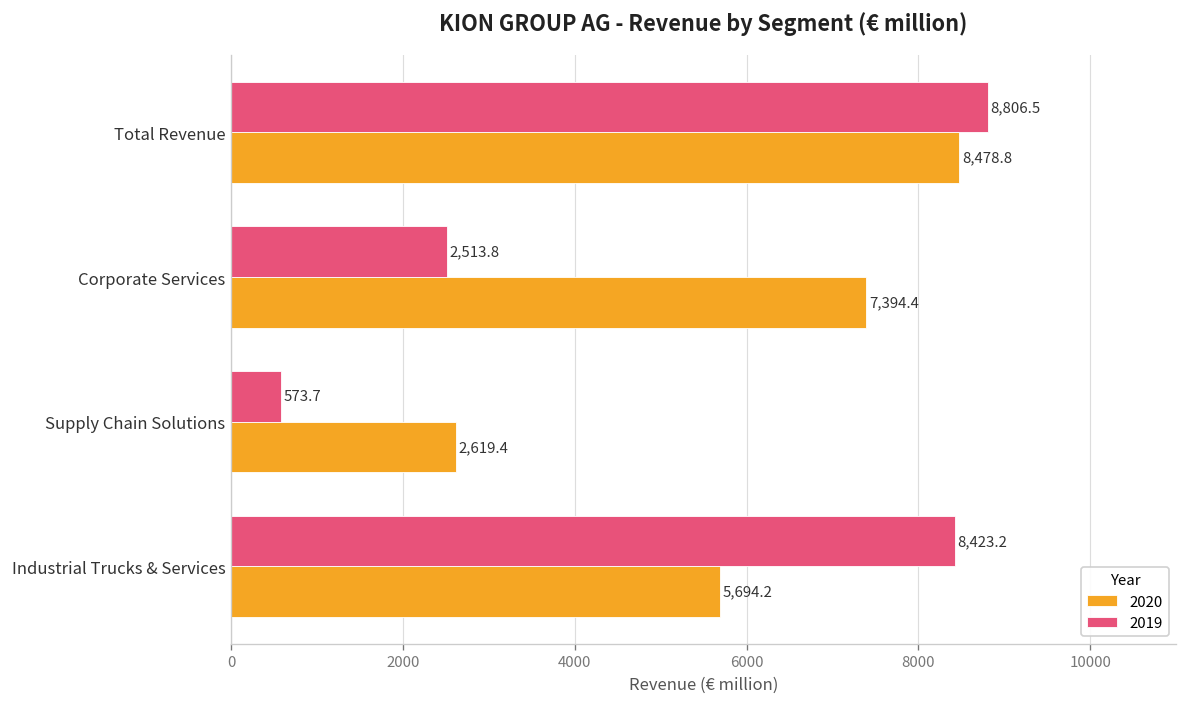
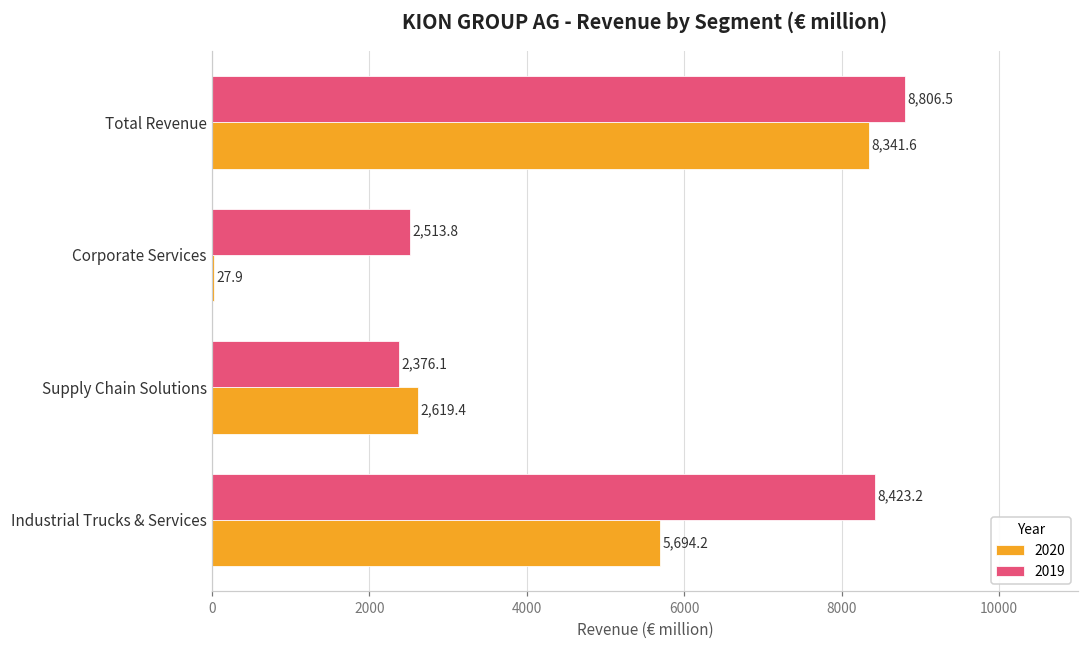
2020, Total Revenue: 8,478.8 -> 8,341.6
2020, Corporate Services: 7,394.4 -> 27.9
2019, Supply Chain Solutions: 573.7 -> 2,376.1
